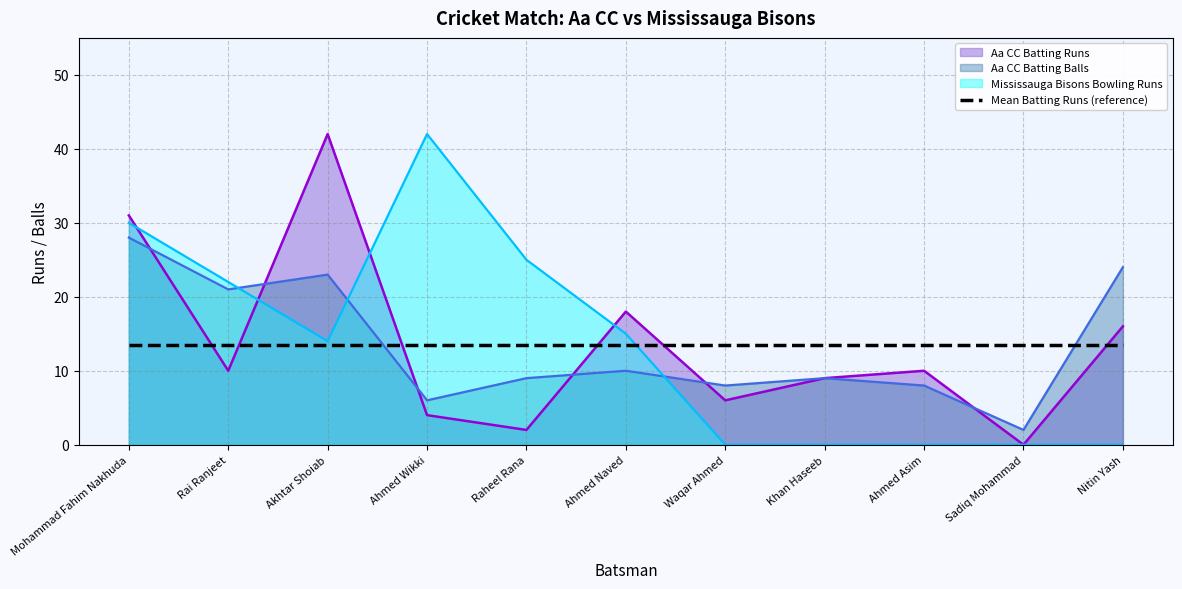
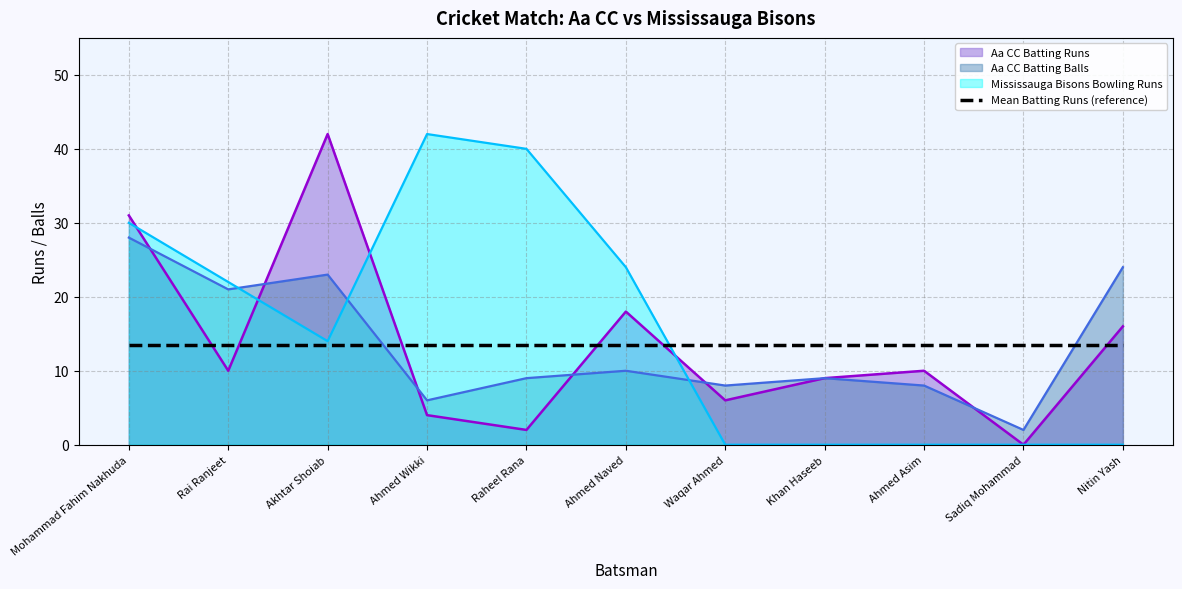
Mississauga Bisons Bowling Runs, Raheel Rana: 25 -> 40
Mississauga Bisons Bowling Runs, Ahmed Naved: 15 -> 24
